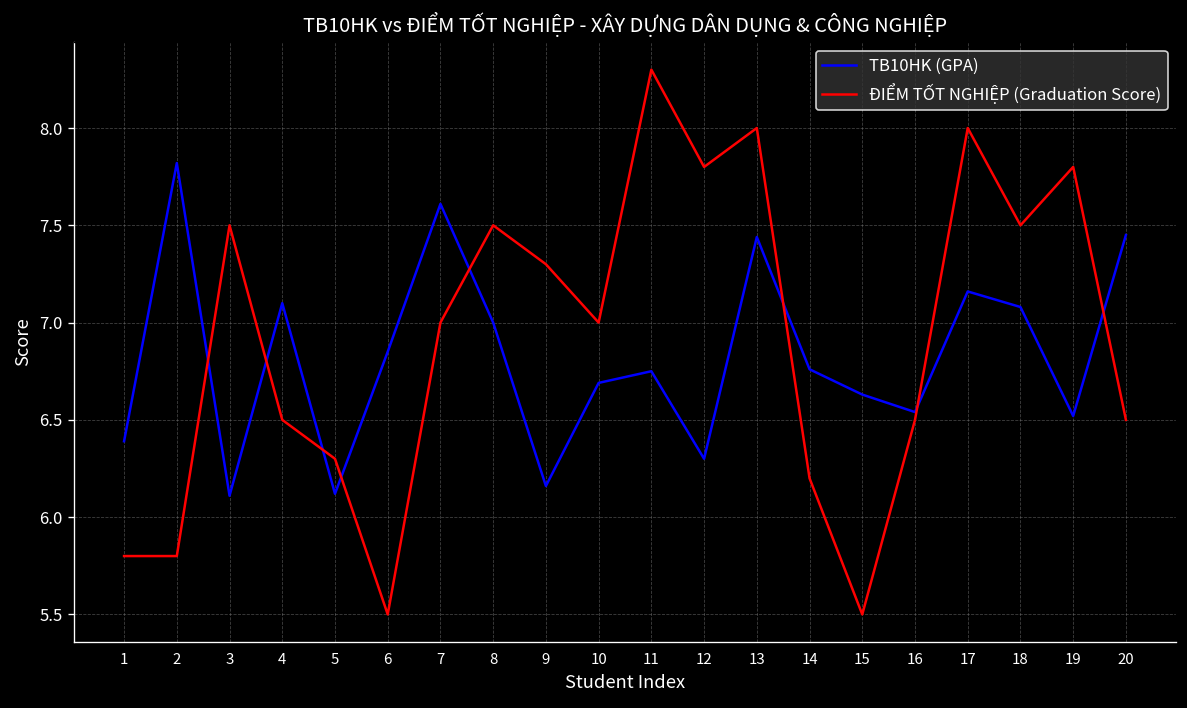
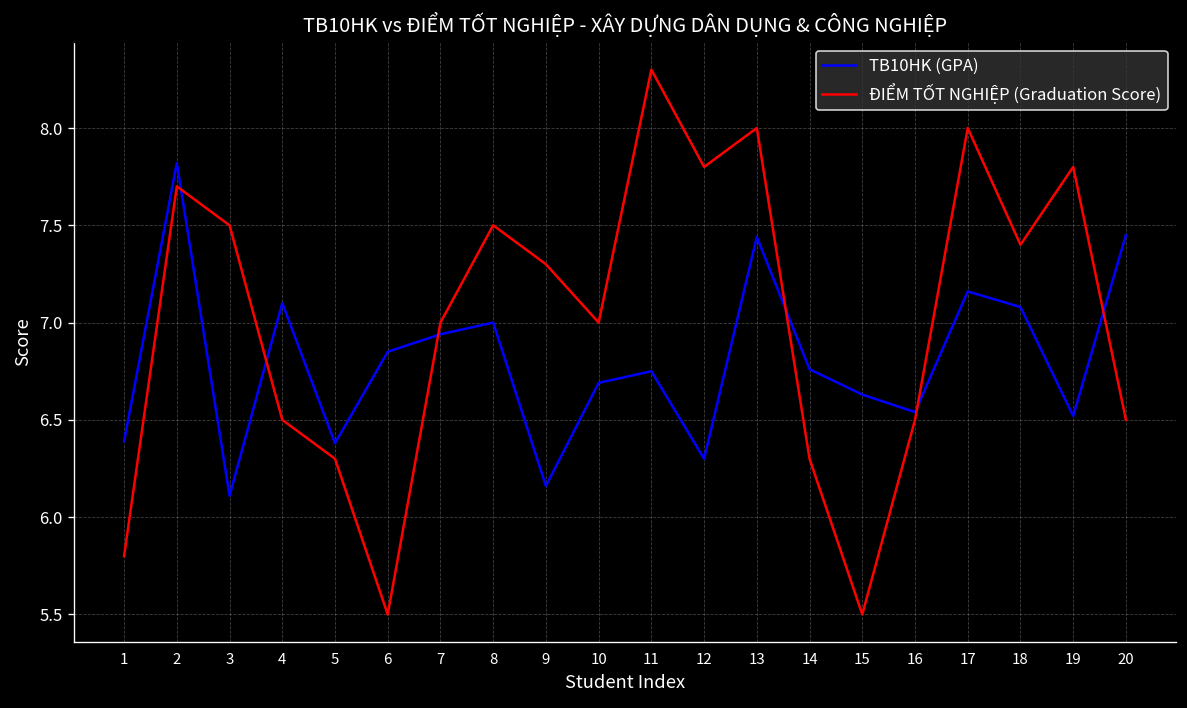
ĐIỂM TỐT NGHIỆP (Graduation Score), 2: 5.8 -> 7.7
TB10HK (GPA), 5: 6.12 -> 6.38
TB10HK (GPA), 7: 7.61 -> 6.94
ĐIỂM TỐT NGHIỆP (Graduation Score), 14: 6.2 -> 6.3
ĐIỂM TỐT NGHIỆP (Graduation Score), 18: 7.5 -> 7.4
